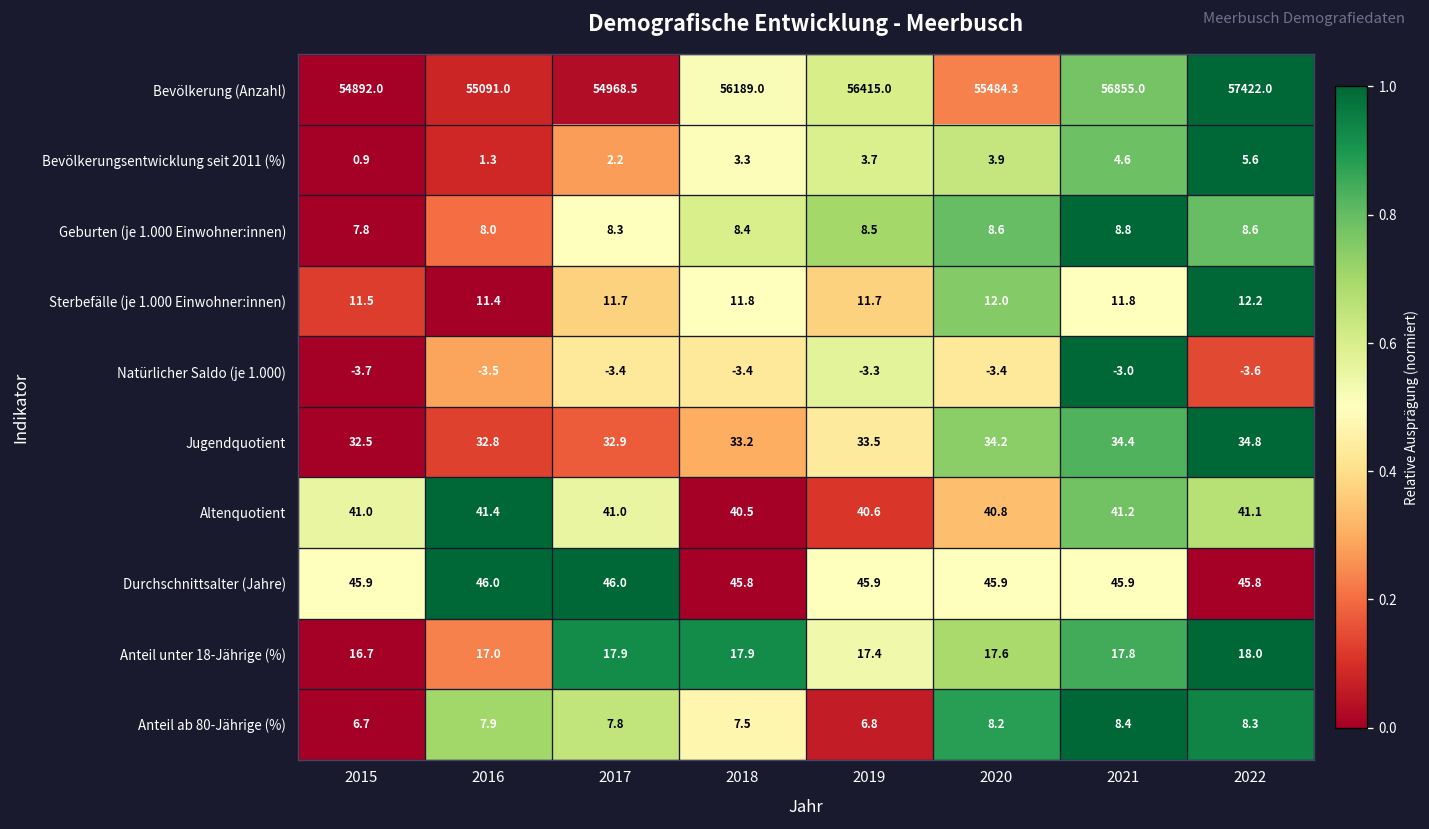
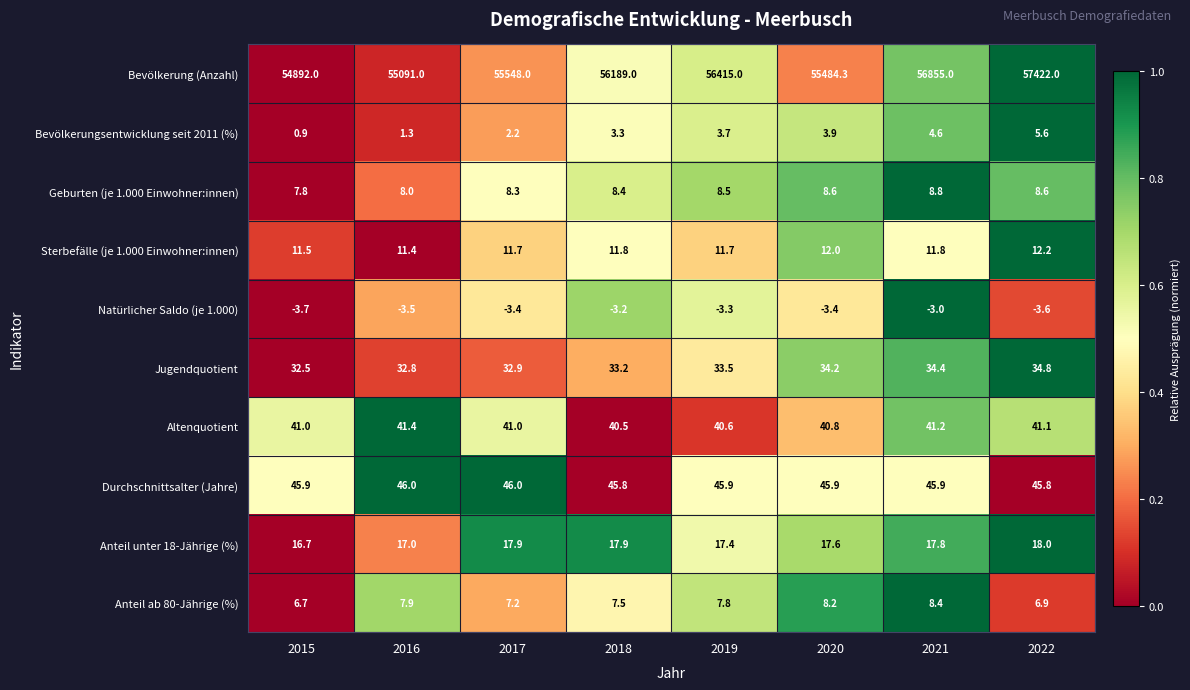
Bevölkerung (Anzahl), 2017: 54968.5 -> 55548.0
Natürlicher Saldo (je 1.000), 2018: -3.4 -> -3.2
Anteil ab 80-Jährige (%), 2017: 7.8 -> 7.2
Anteil ab 80-Jährige (%), 2019: 6.8 -> 7.8
Anteil ab 80-Jährige (%), 2022: 8.3 -> 6.9
